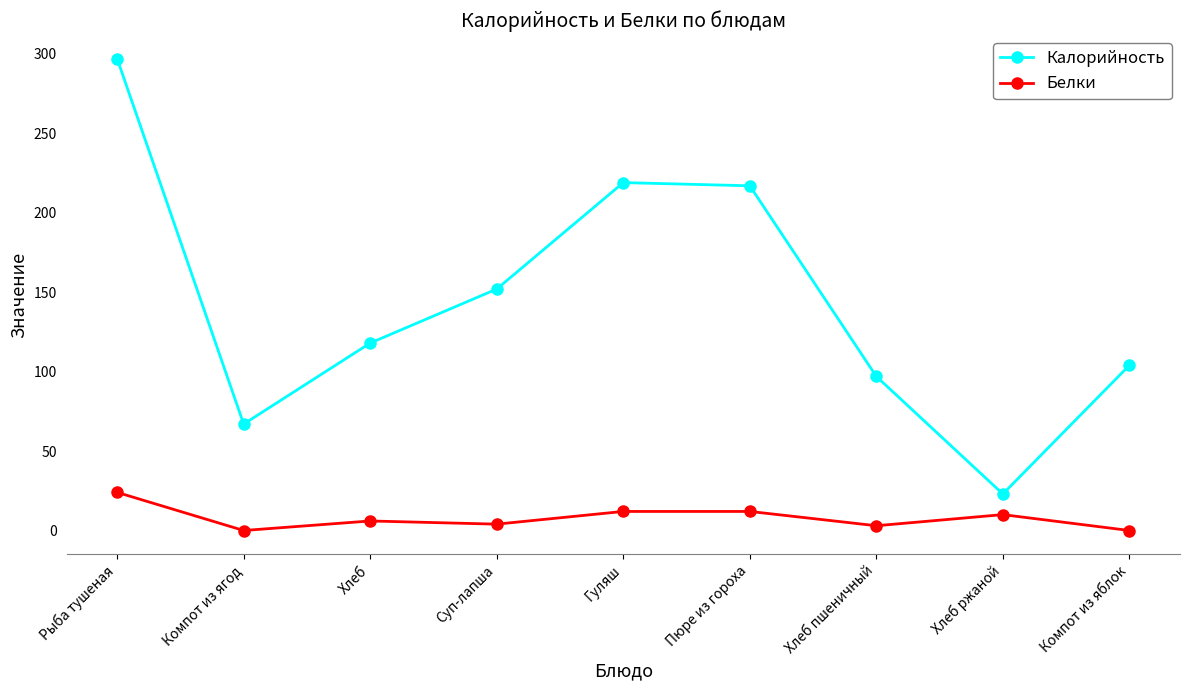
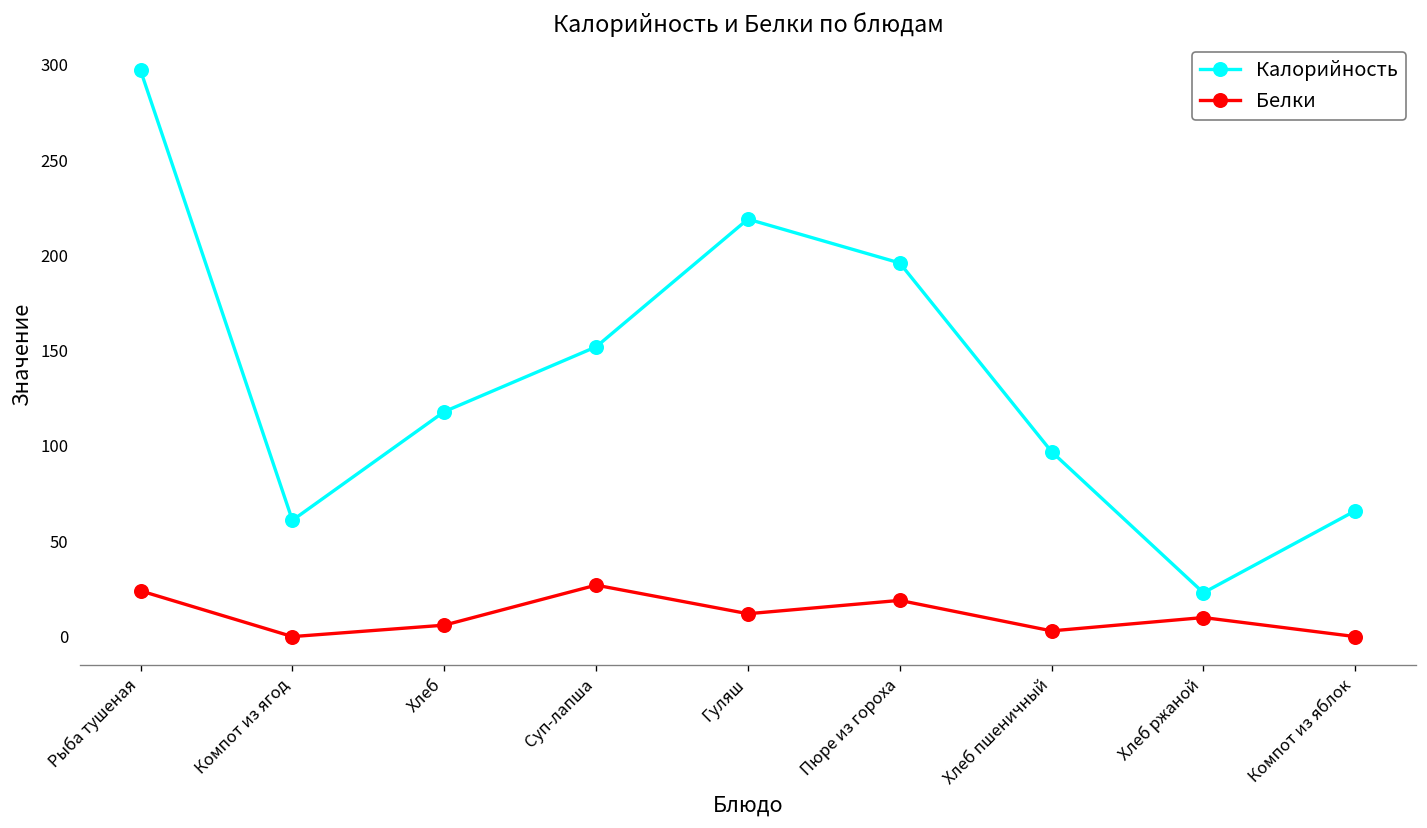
Калорийность, Компот из ягод: 67 -> 61
Белки, Суп-лапша: 4 -> 27
Калорийность, Пюре из гороха: 217 -> 196
Белки, Пюре из гороха: 12 -> 19
Калорийность, Компот из яблок: 104 -> 66
